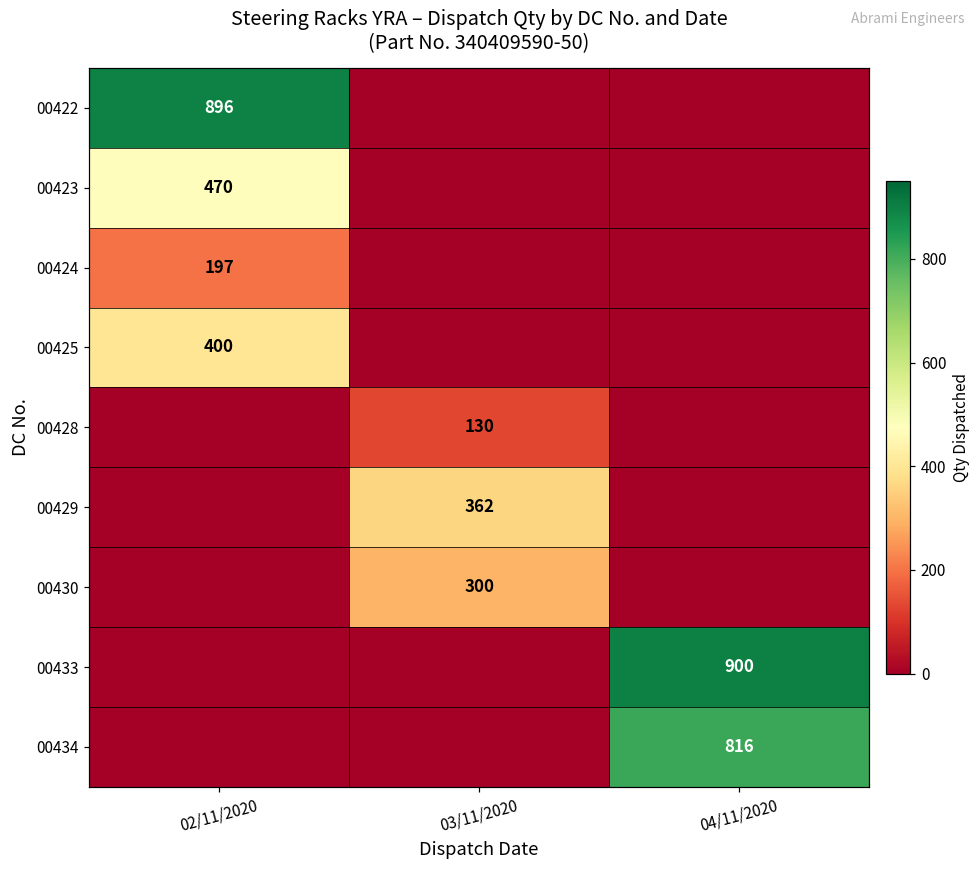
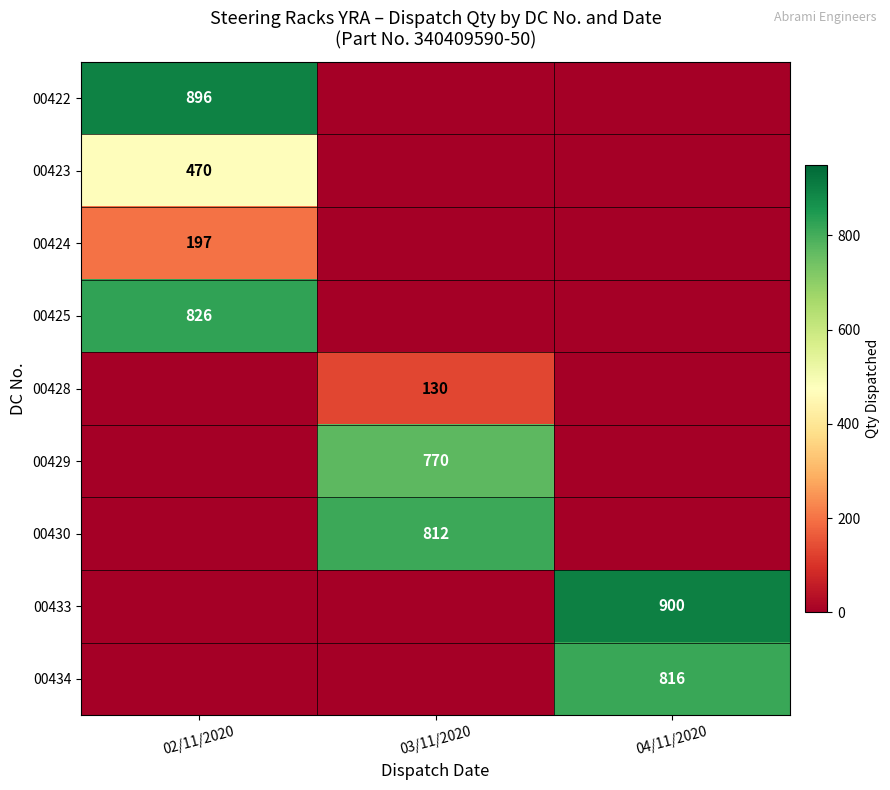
00425, 02/11/2020: 400 -> 826
00429, 03/11/2020: 362 -> 770
00430, 03/11/2020: 300 -> 812
